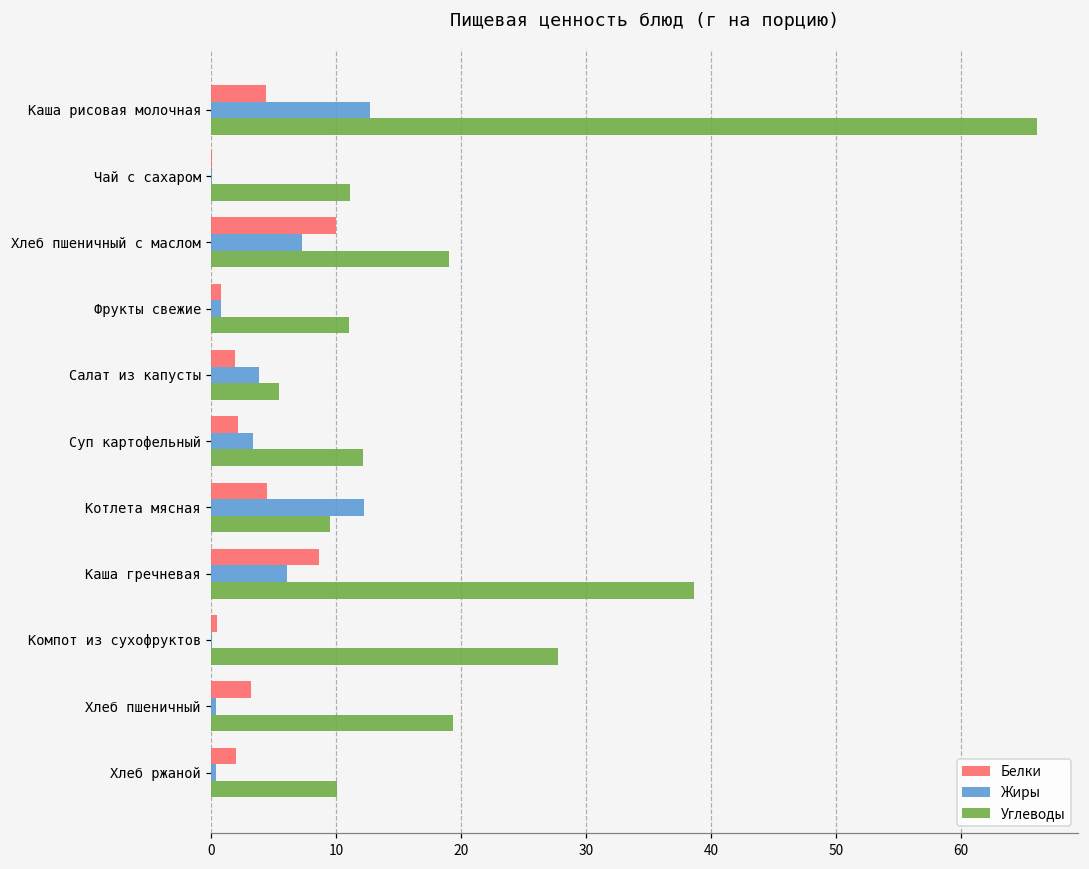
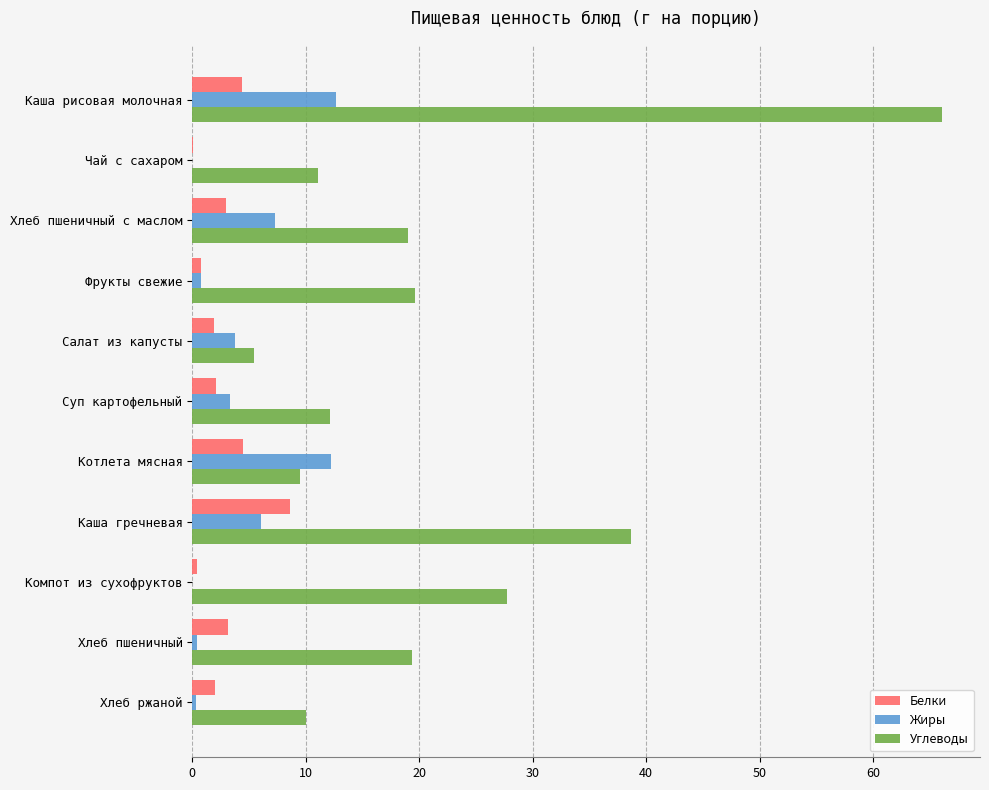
Белки, Хлеб пшеничный с маслом: 10 -> 3
Углеводы, Фрукты свежие: 11.0 -> 19.6
